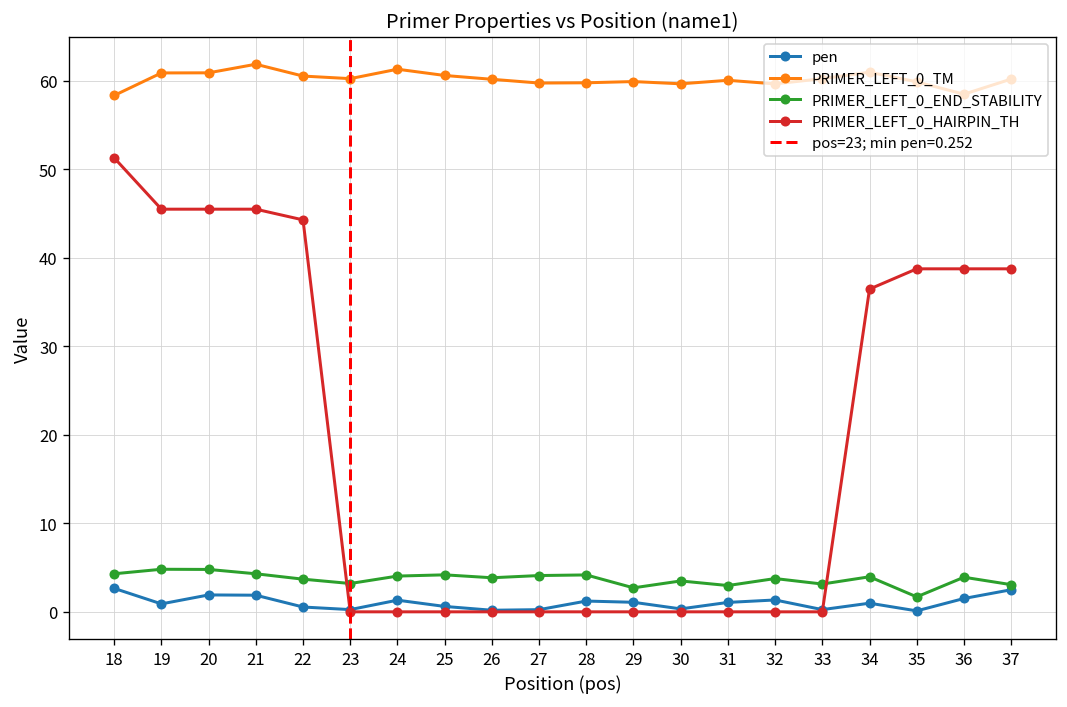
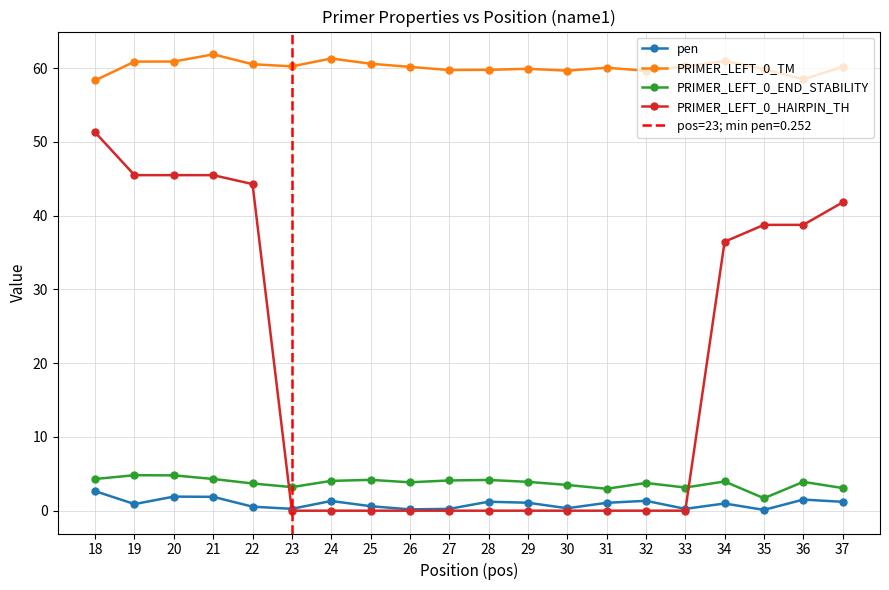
PRIMER_LEFT_0_END_STABILITY, 29: 3 -> 4
pen, 37: 2 -> 1
PRIMER_LEFT_0_HAIRPIN_TH, 37: 39 -> 42
